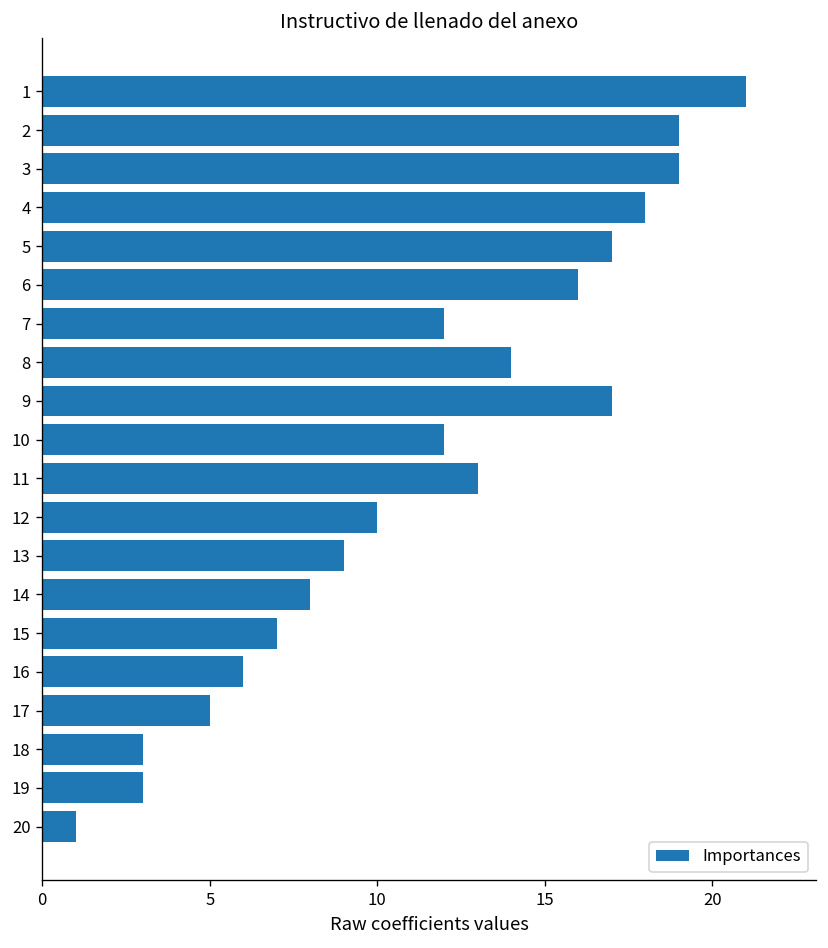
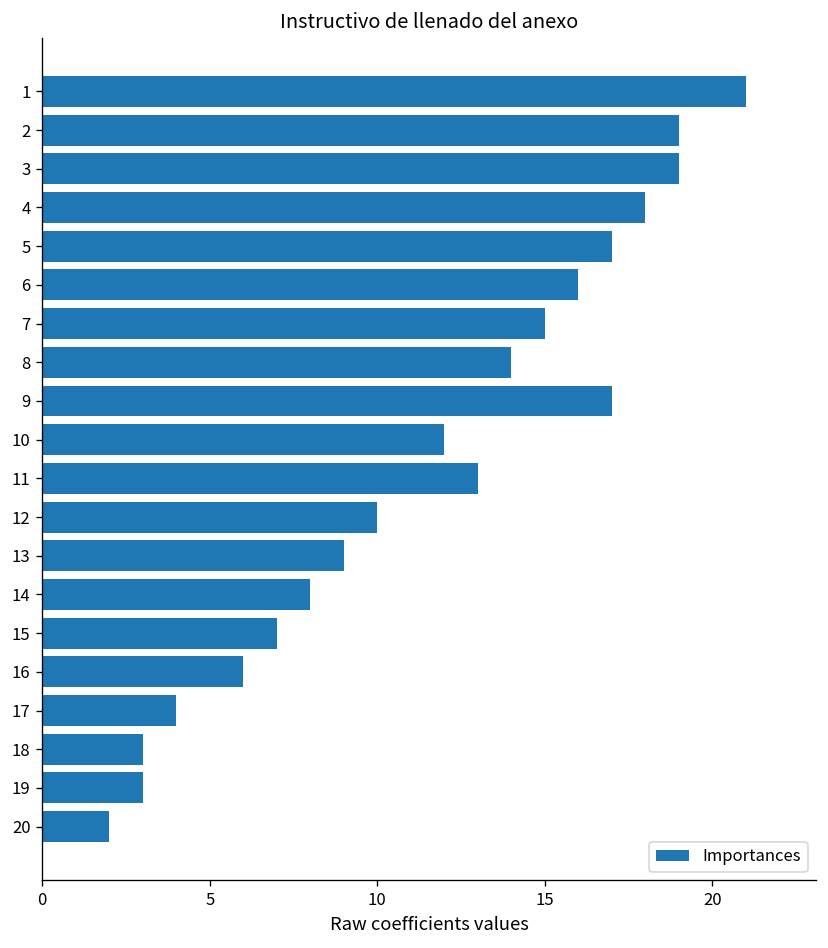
7: 12 -> 15
17: 5 -> 4
20: 1 -> 2
